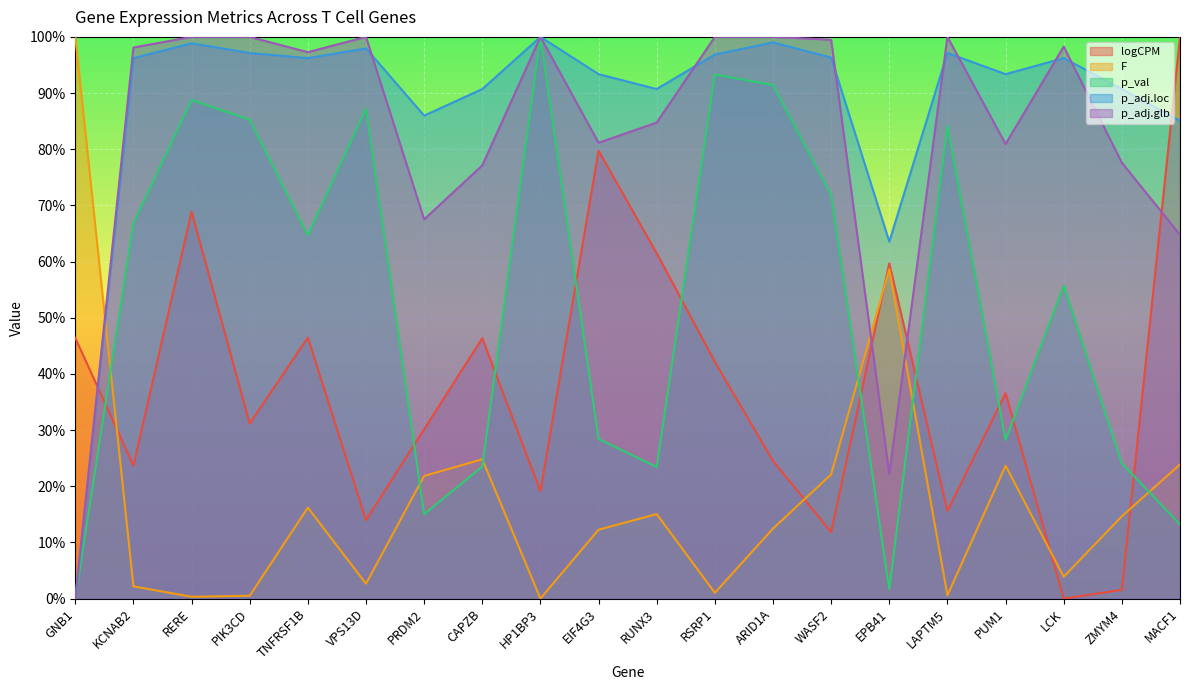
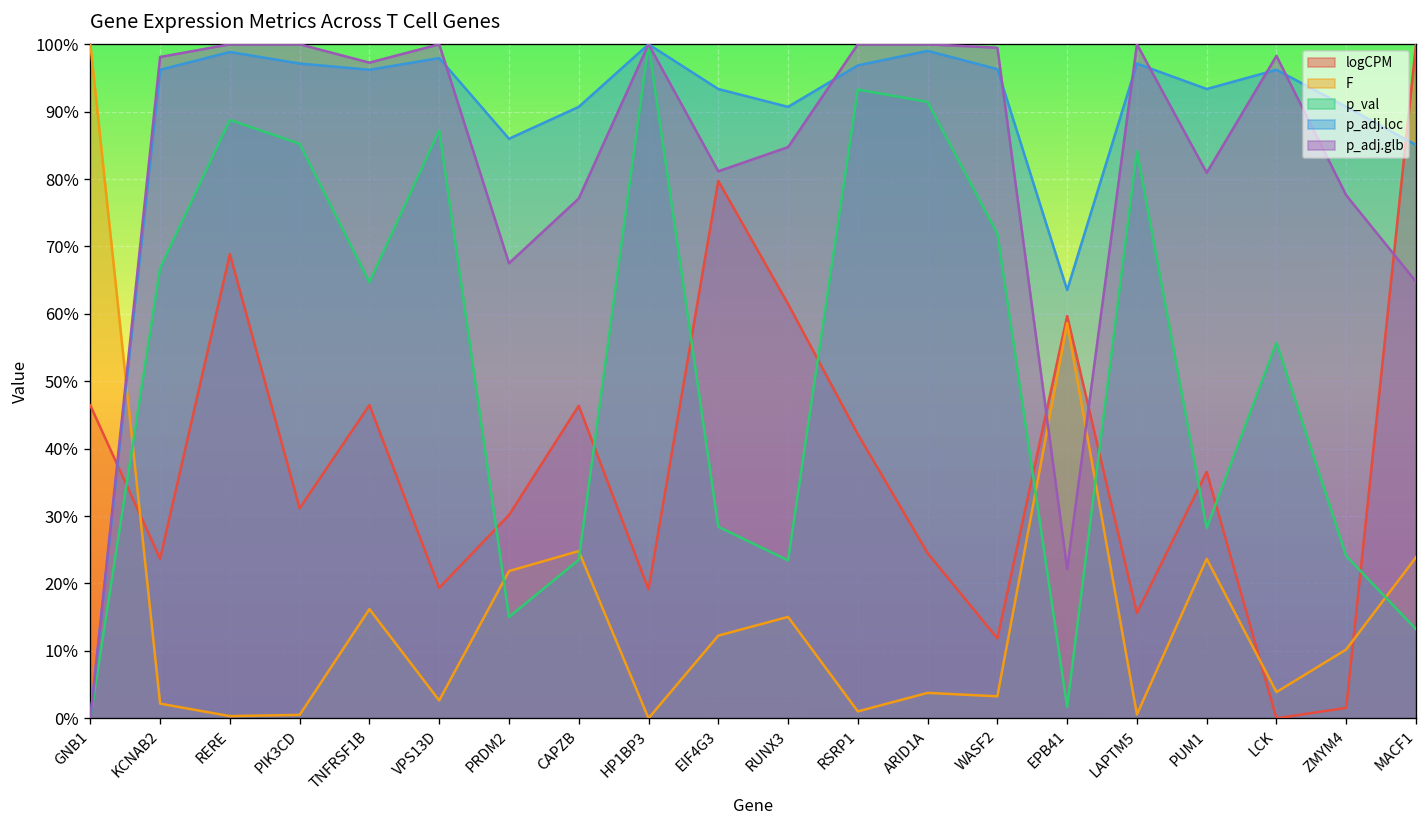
logCPM, VPS13D: 14% -> 19%
F, ARID1A: 12% -> 4%
F, WASF2: 22% -> 3%
F, ZMYM4: 15% -> 10%
